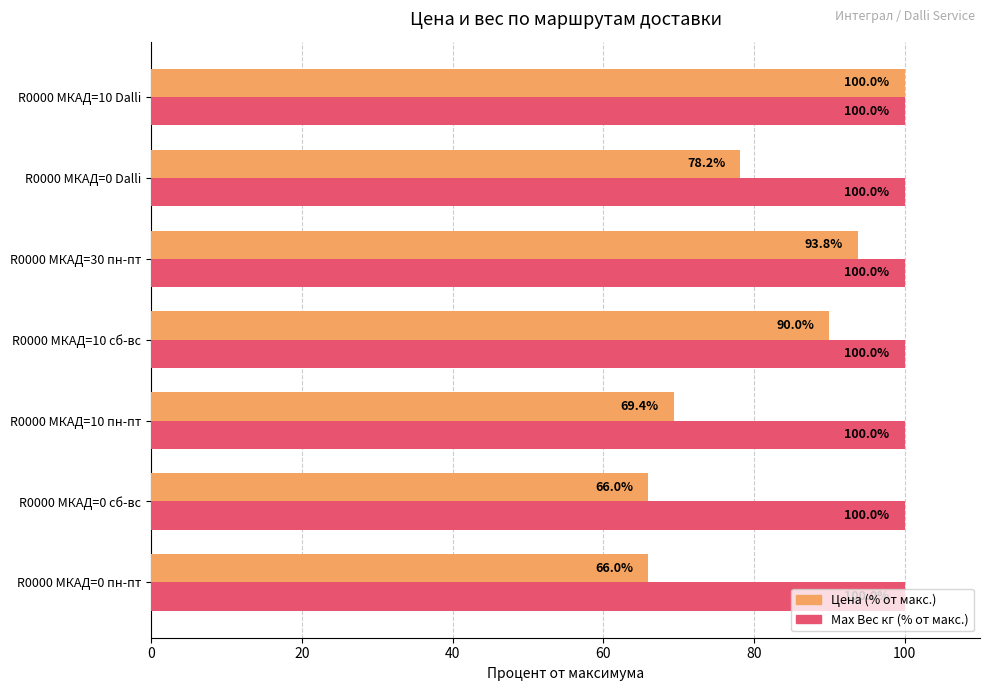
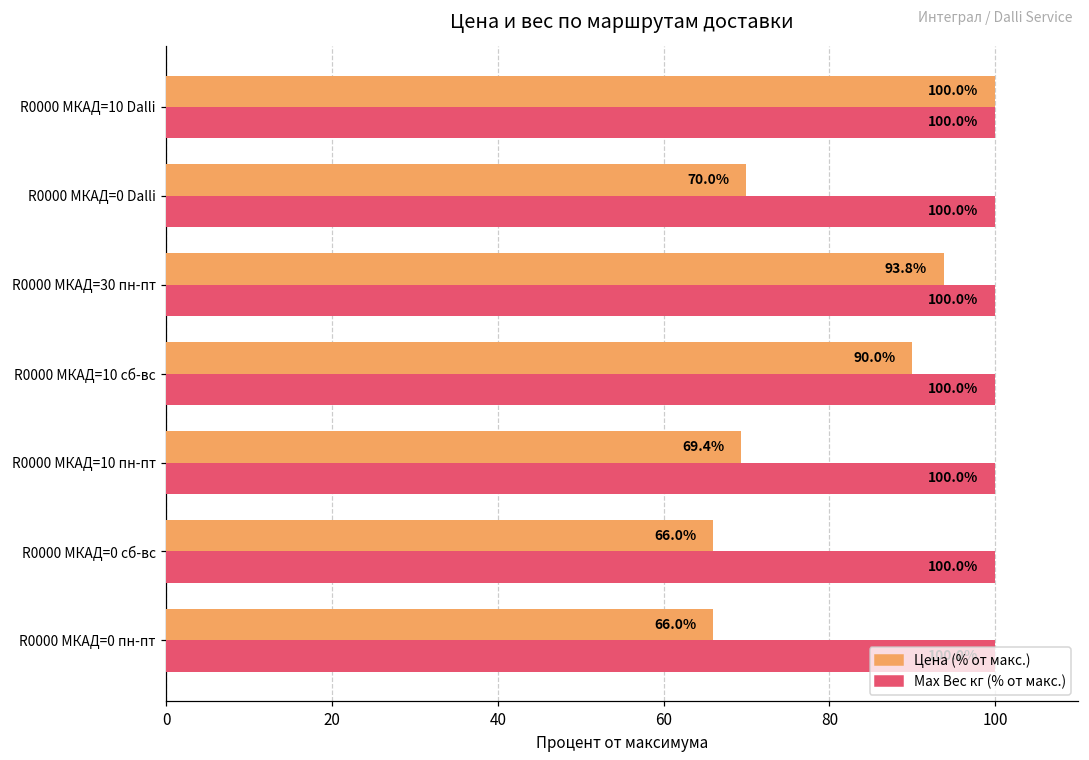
Цена (% от макс.), R0000 МКАД=0 Dalli: 78.2% -> 70.0%
